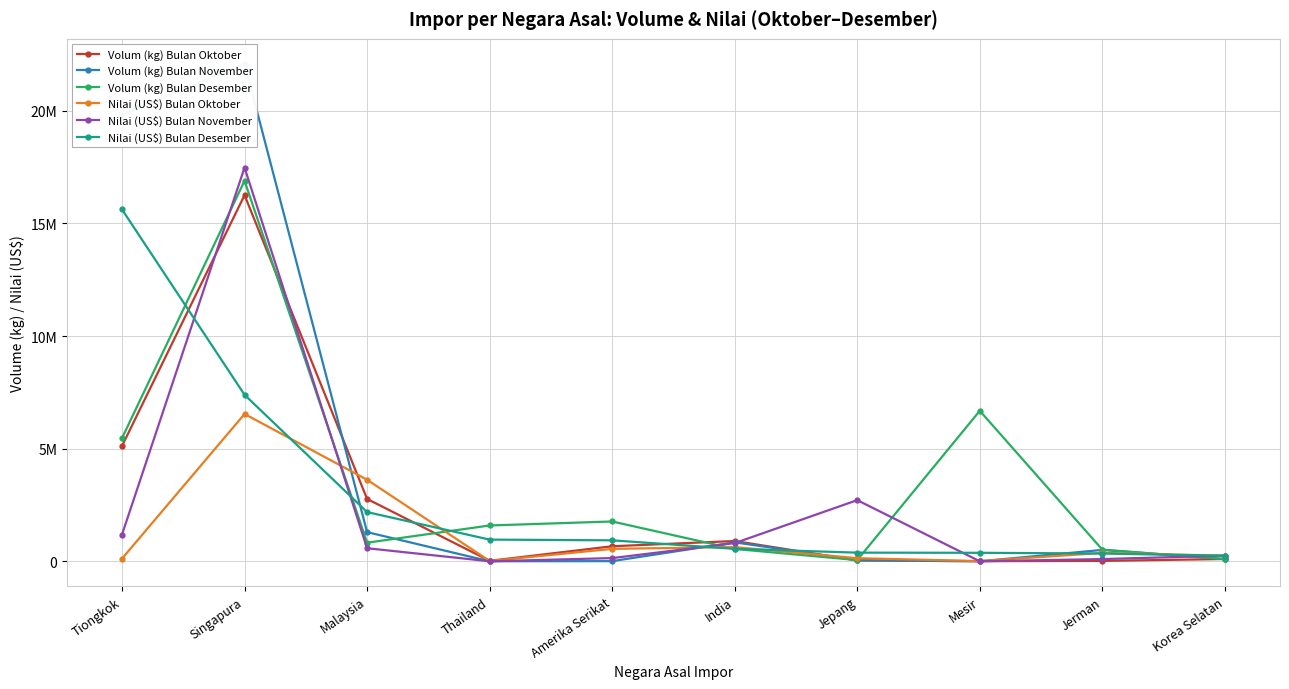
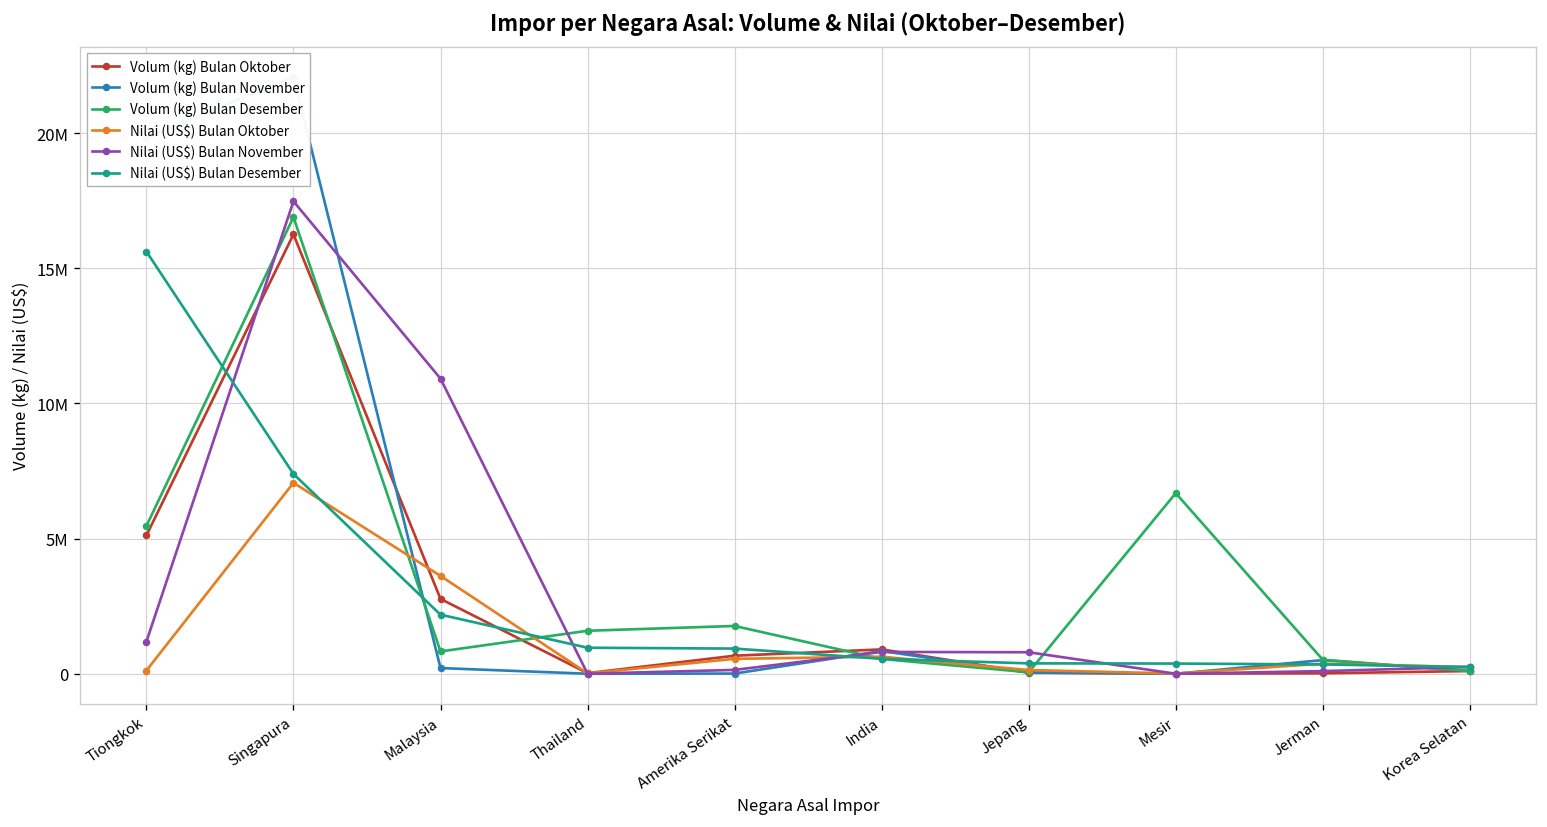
Nilai (US$) Bulan Oktober, Singapura: 6500000 -> 7100000
Volum (kg) Bulan November, Malaysia: 1300000 -> 200000
Nilai (US$) Bulan November, Malaysia: 600000 -> 10900000
Nilai (US$) Bulan November, Jepang: 2700000 -> 800000
